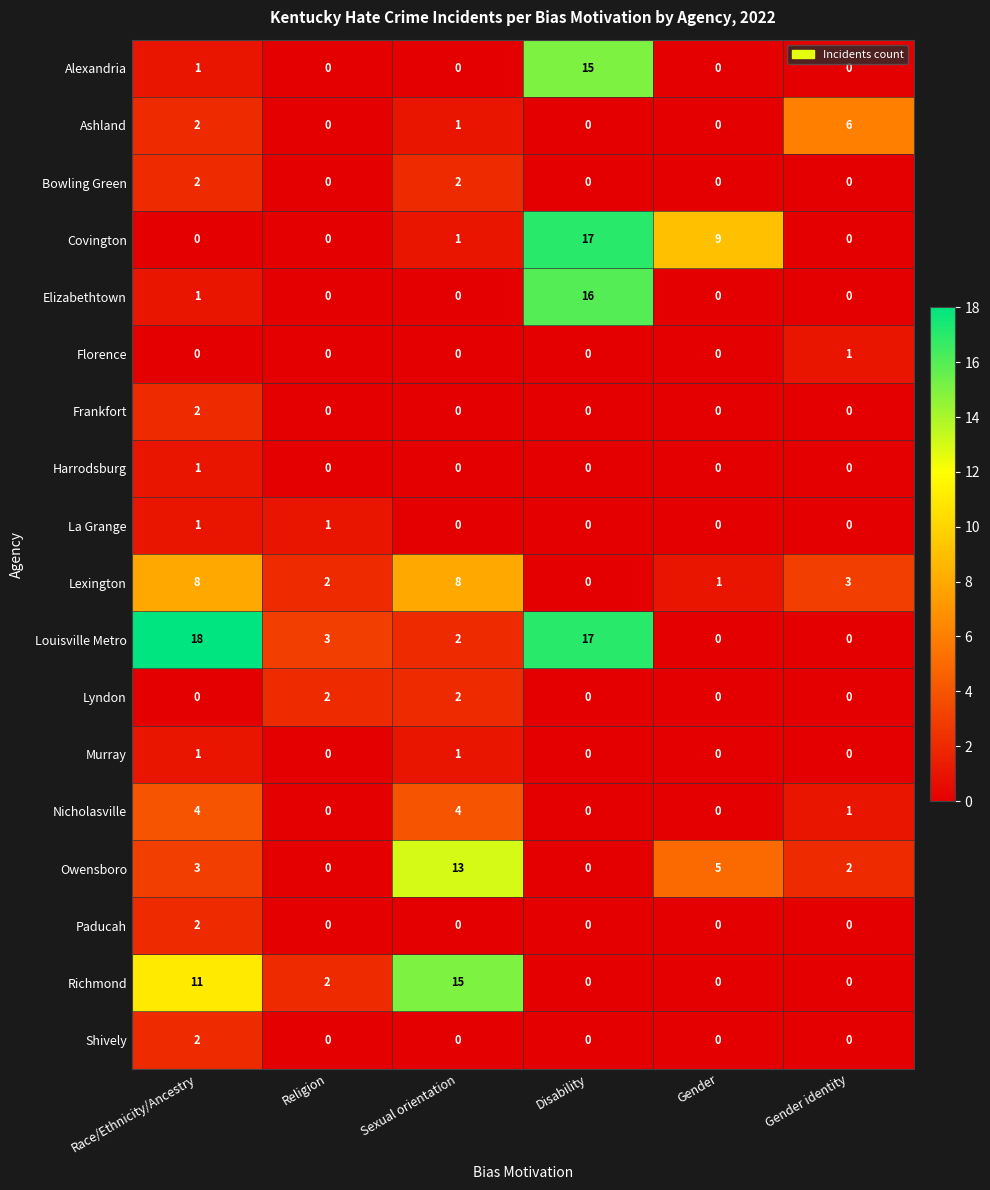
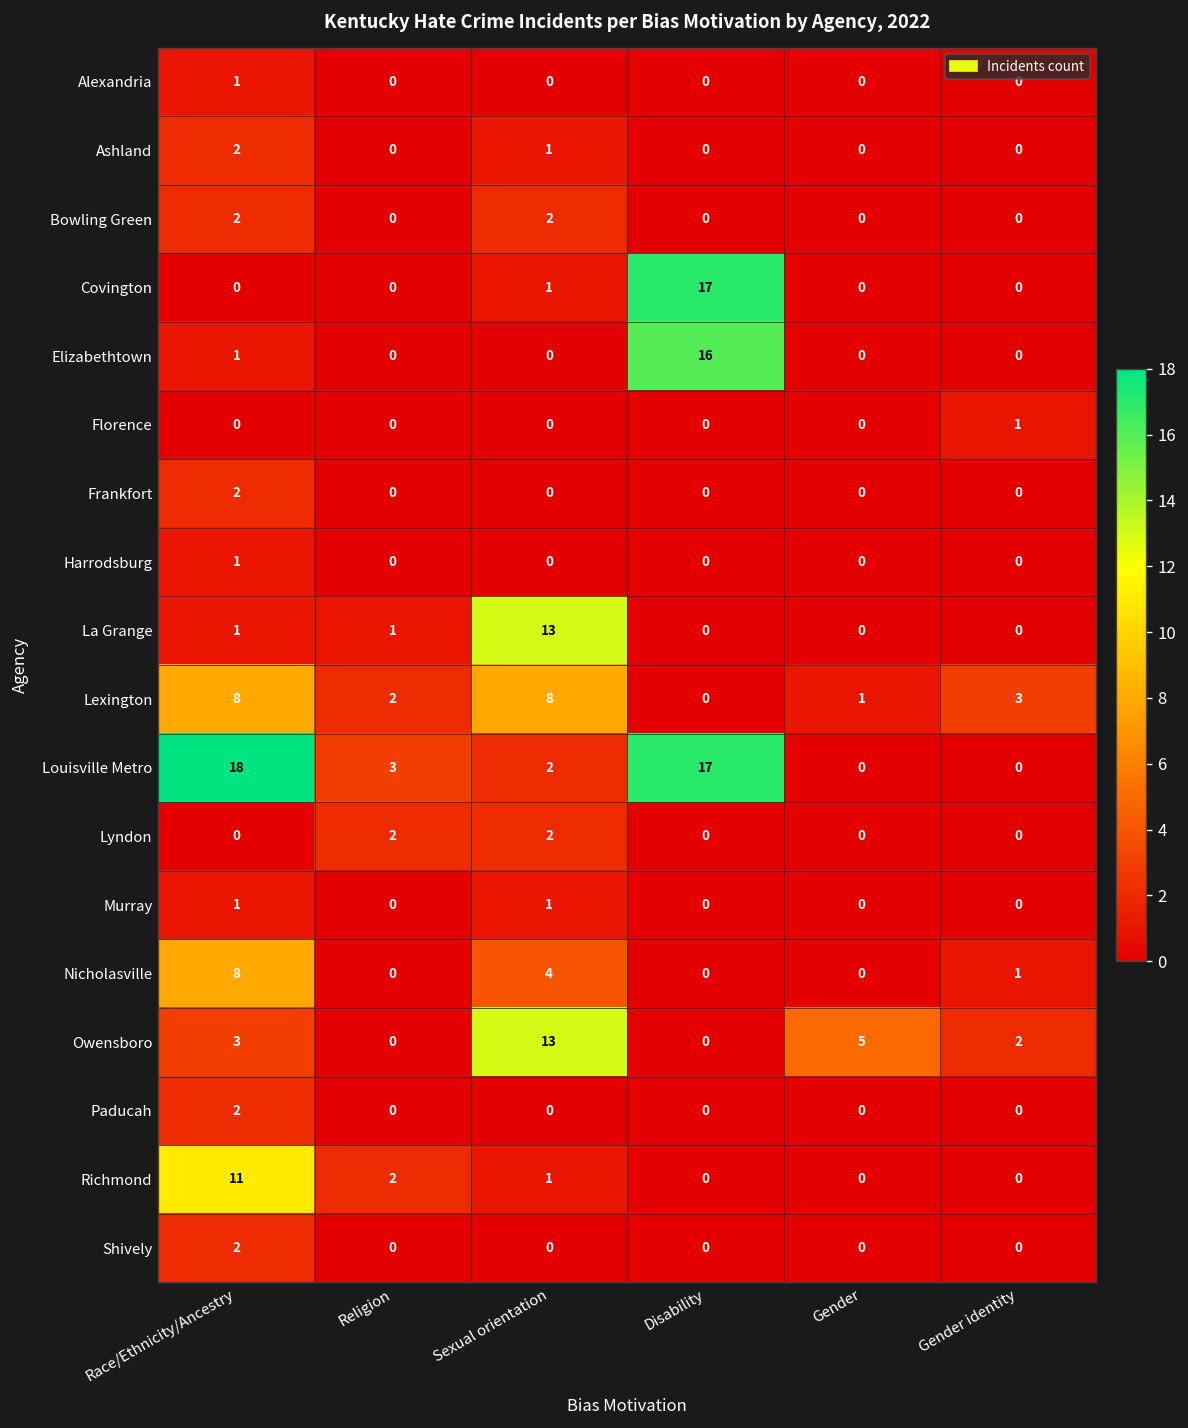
Alexandria, Disability: 15 -> 0
Ashland, Gender identity: 6 -> 0
Covington, Gender: 9 -> 0
La Grange, Sexual orientation: 0 -> 13
Nicholasville, Race/Ethnicity/Ancestry: 4 -> 8
Richmond, Sexual orientation: 15 -> 1
